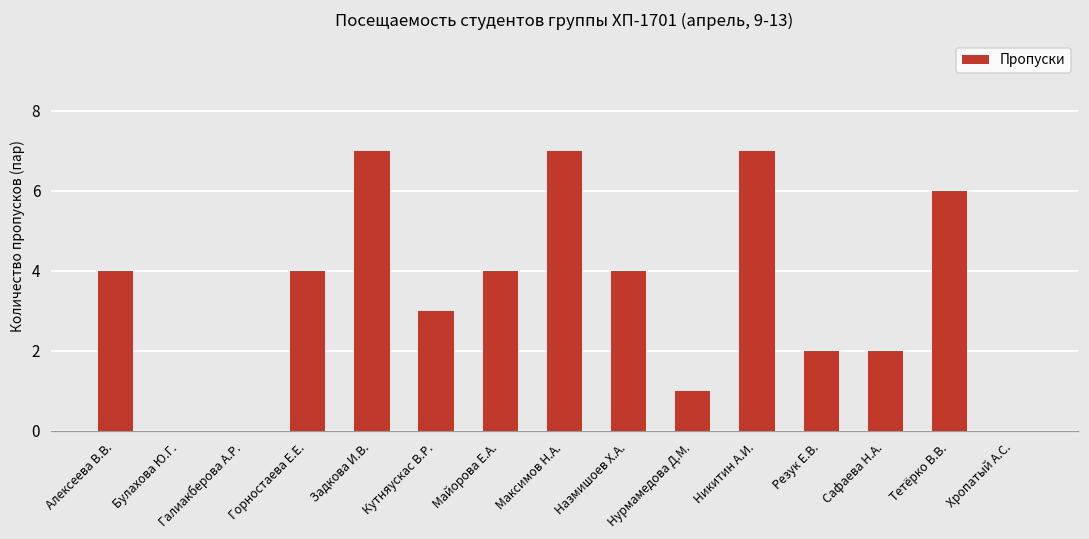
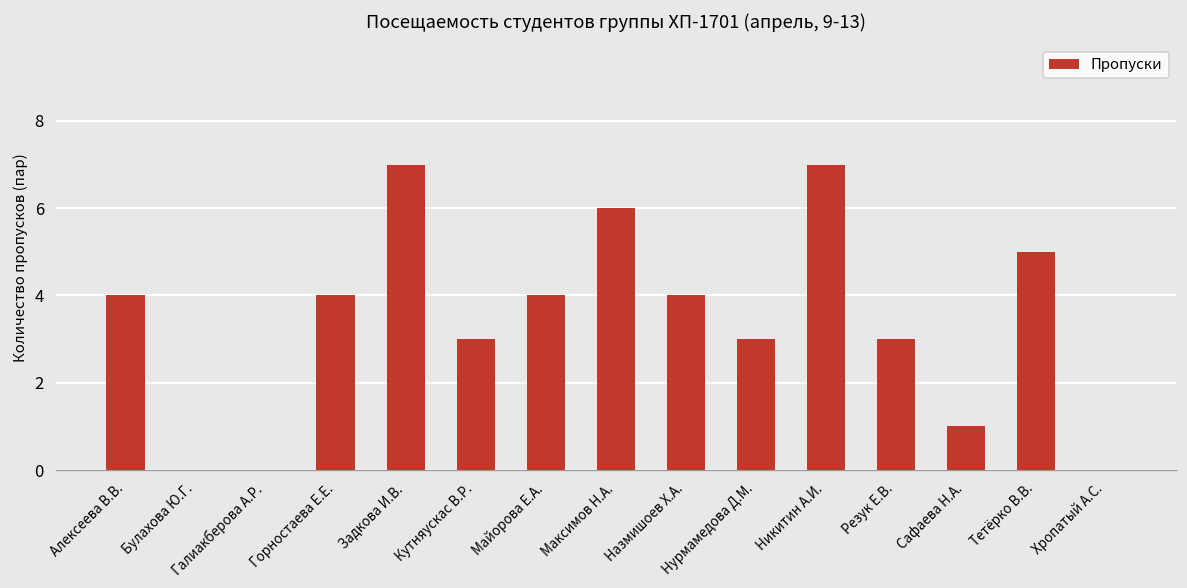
Максимов Н.А.: 7 -> 6
Нурмамедова Д.М.: 1 -> 3
Резук Е.В.: 2 -> 3
Сафаева Н.А.: 2 -> 1
Тетёрко В.В.: 6 -> 5
